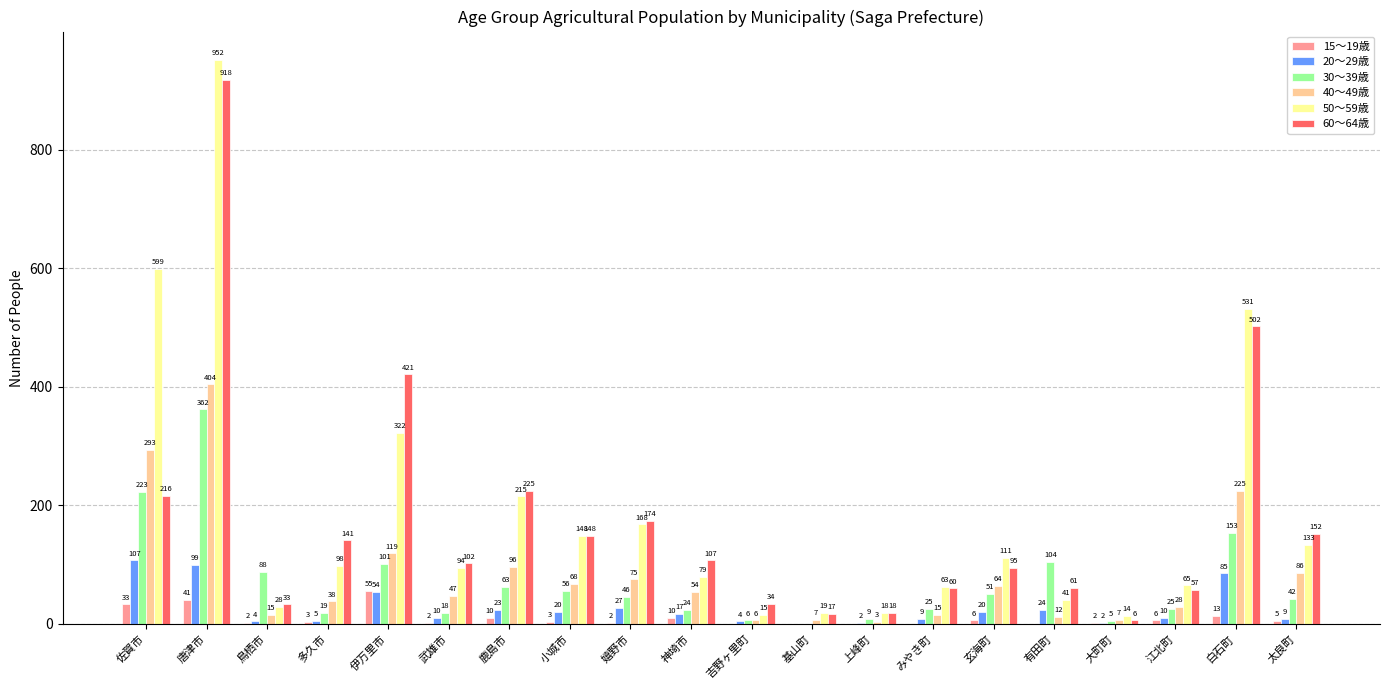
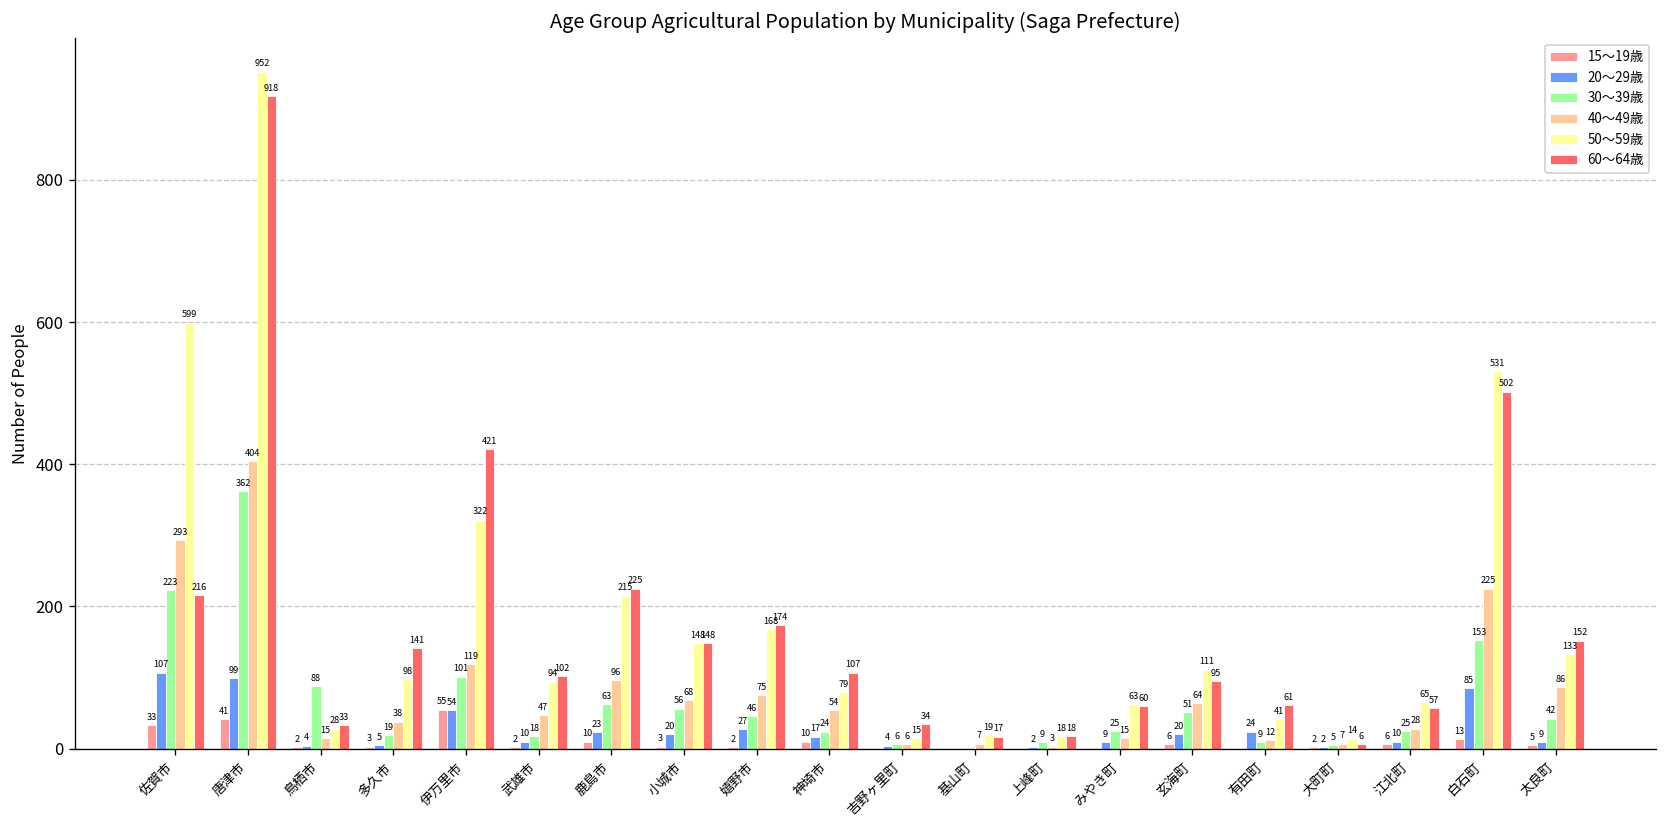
30～39歳, 有田町: 104 -> 9
